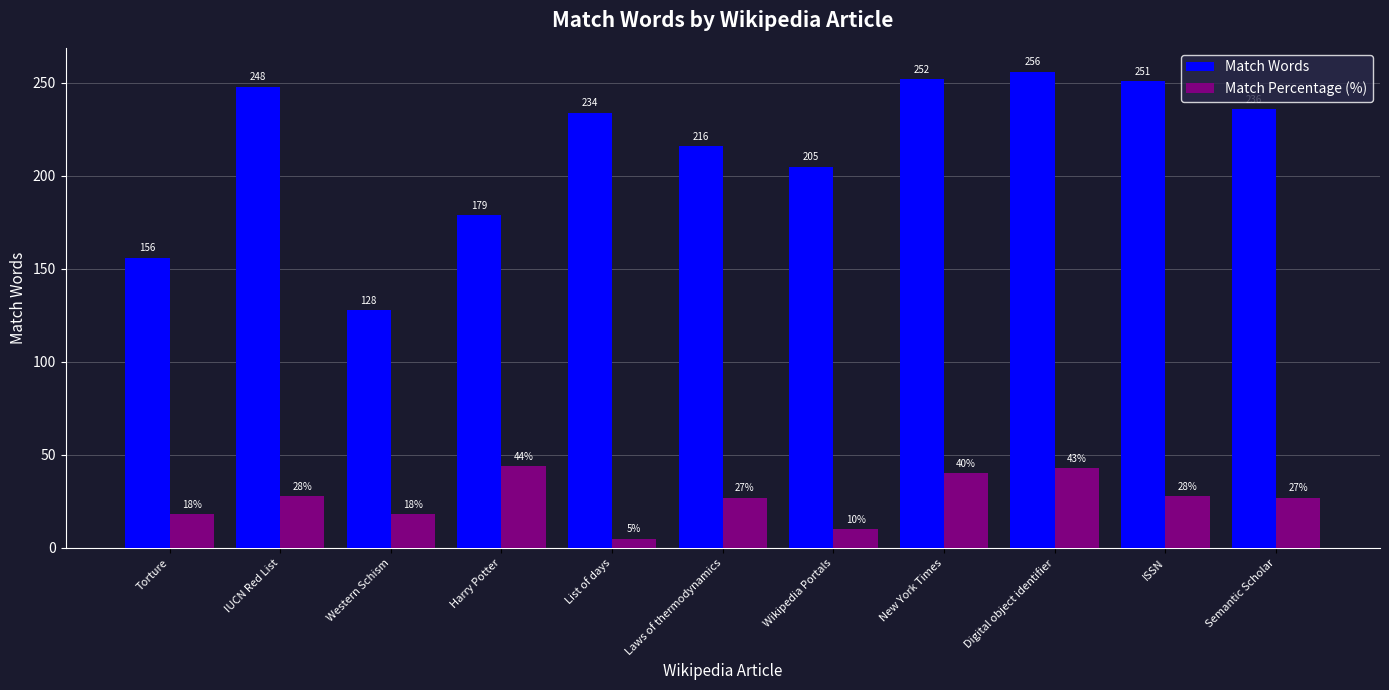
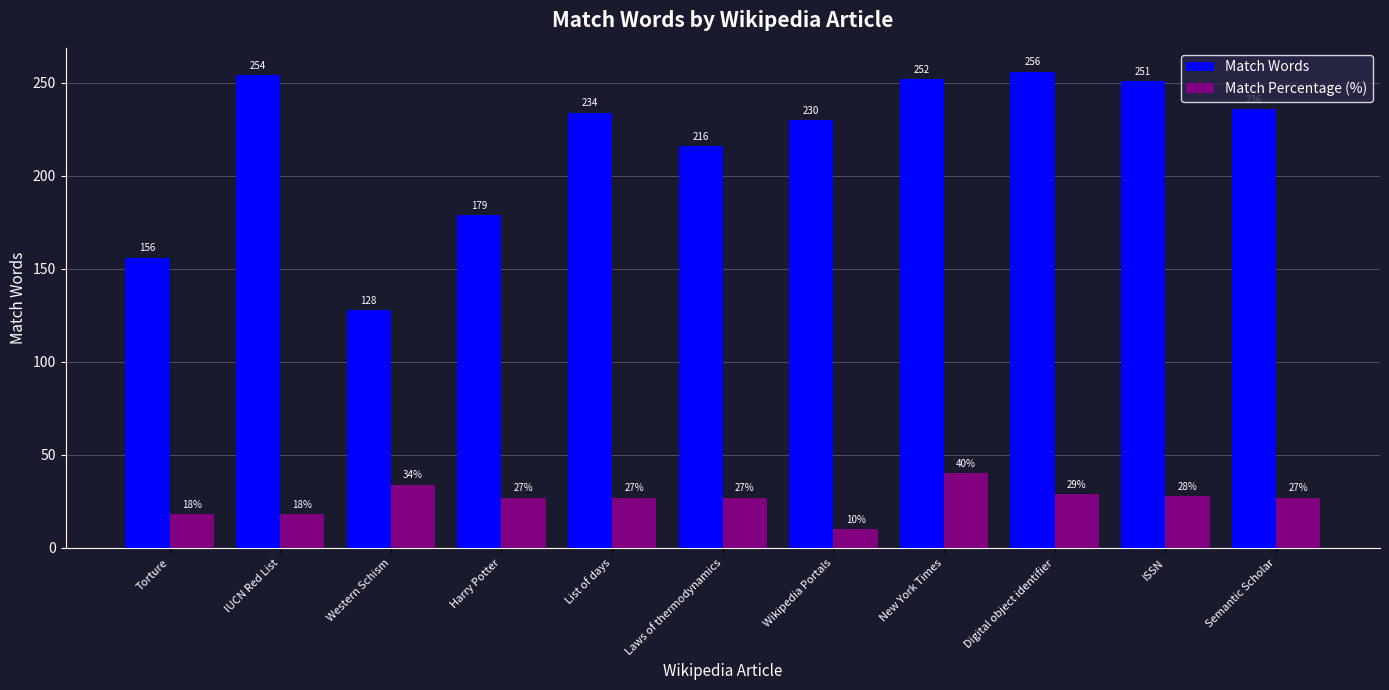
Match Words, IUCN Red List: 248 -> 254
Match Percentage (%), IUCN Red List: 28% -> 18%
Match Percentage (%), Western Schism: 18% -> 34%
Match Percentage (%), Harry Potter: 44% -> 27%
Match Percentage (%), List of days: 5% -> 27%
Match Words, Wikipedia Portals: 205 -> 230
Match Percentage (%), Digital object identifier: 43% -> 29%
